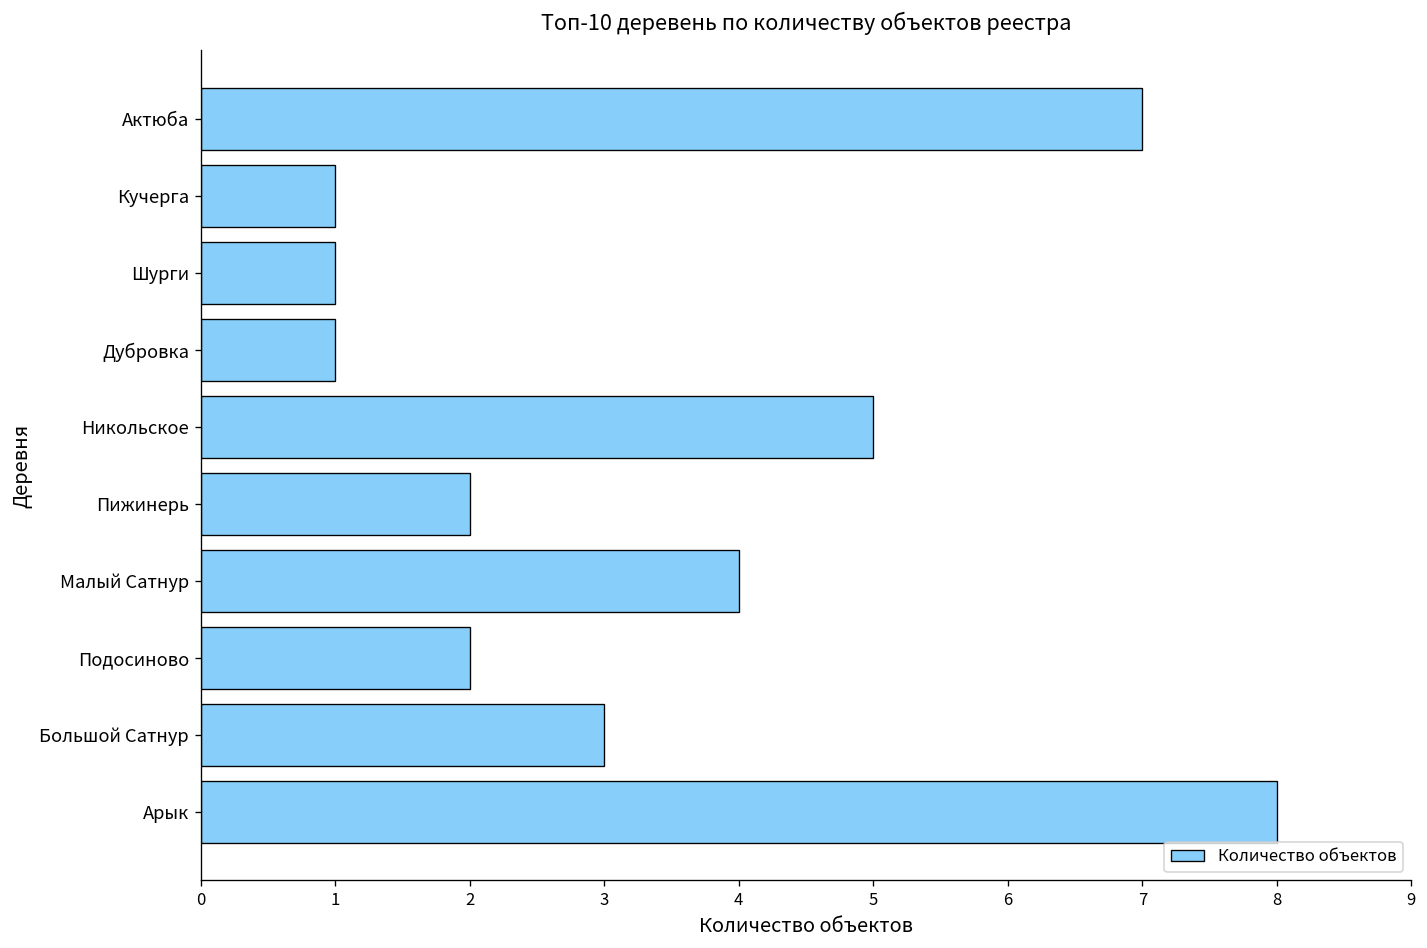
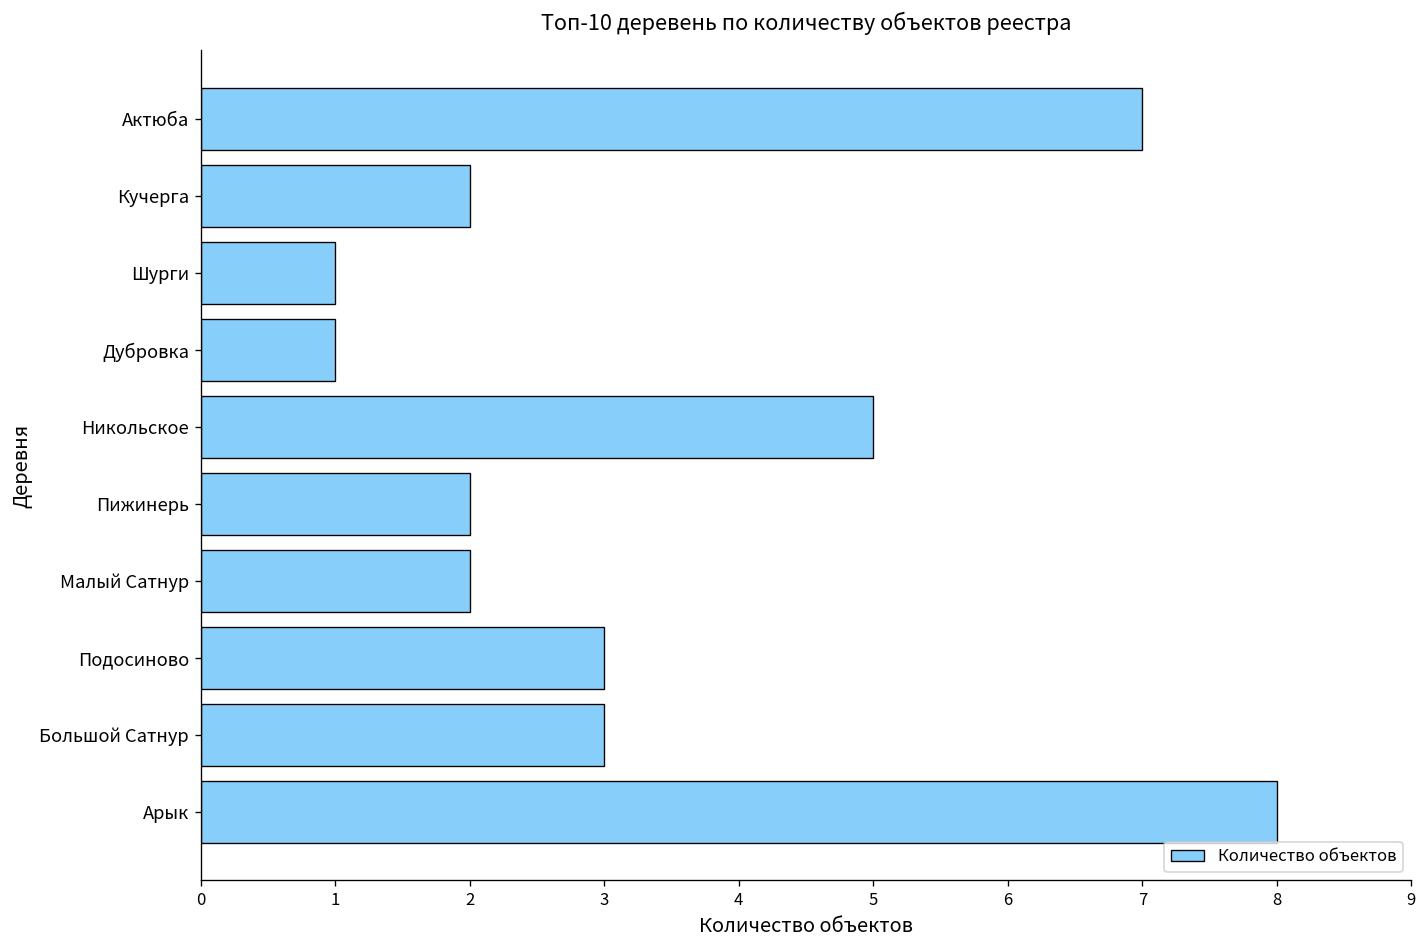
Кучерга: 1 -> 2
Малый Сатнур: 4 -> 2
Подосиново: 2 -> 3
